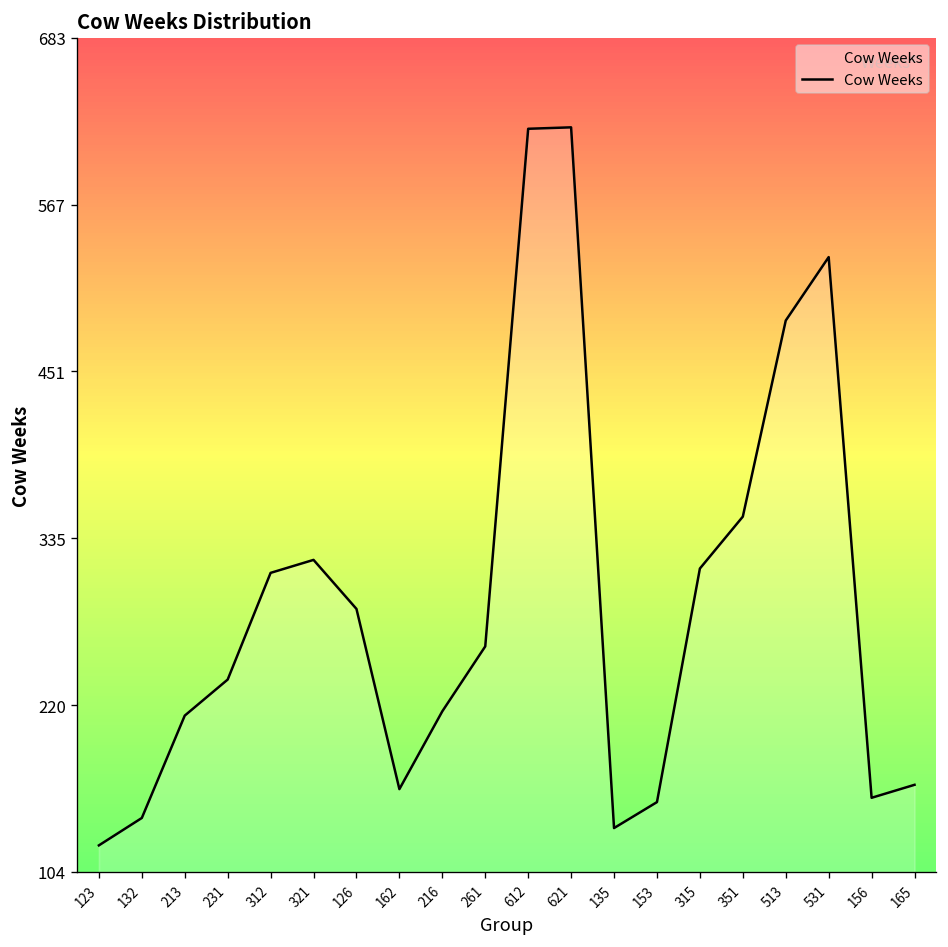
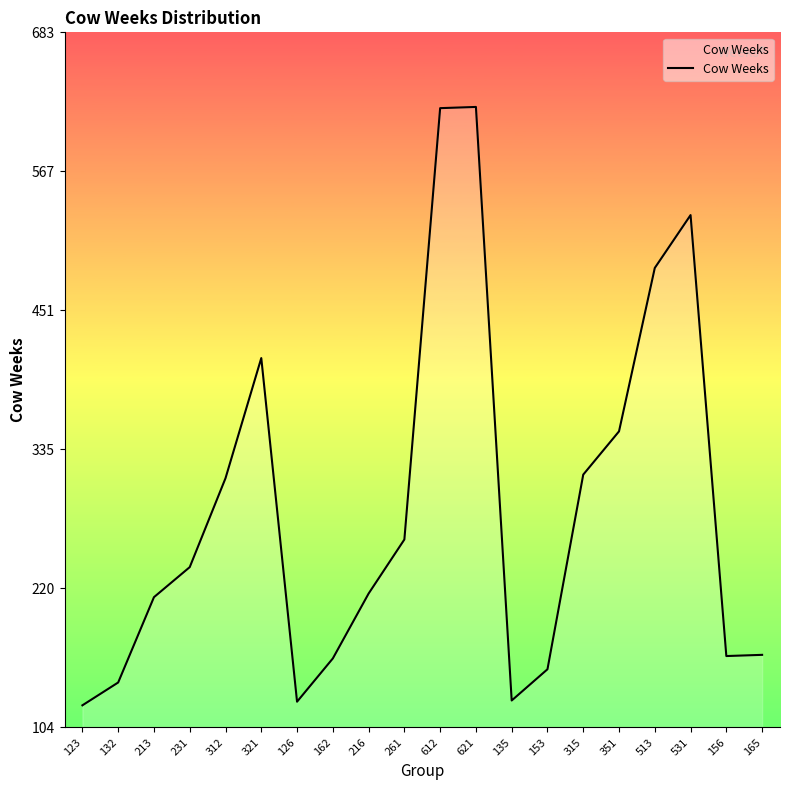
321: 321 -> 412
126: 287 -> 126
135: 135 -> 127
156: 156 -> 164
